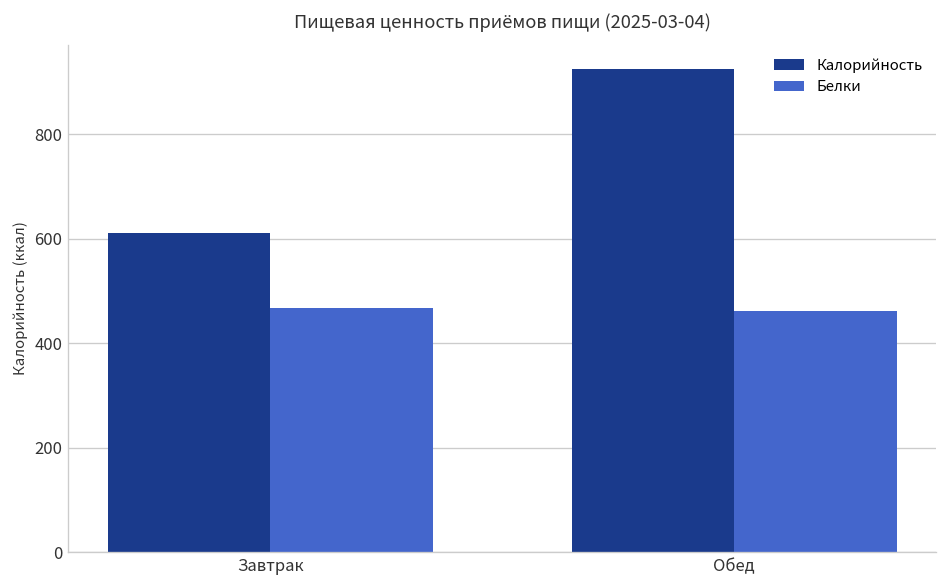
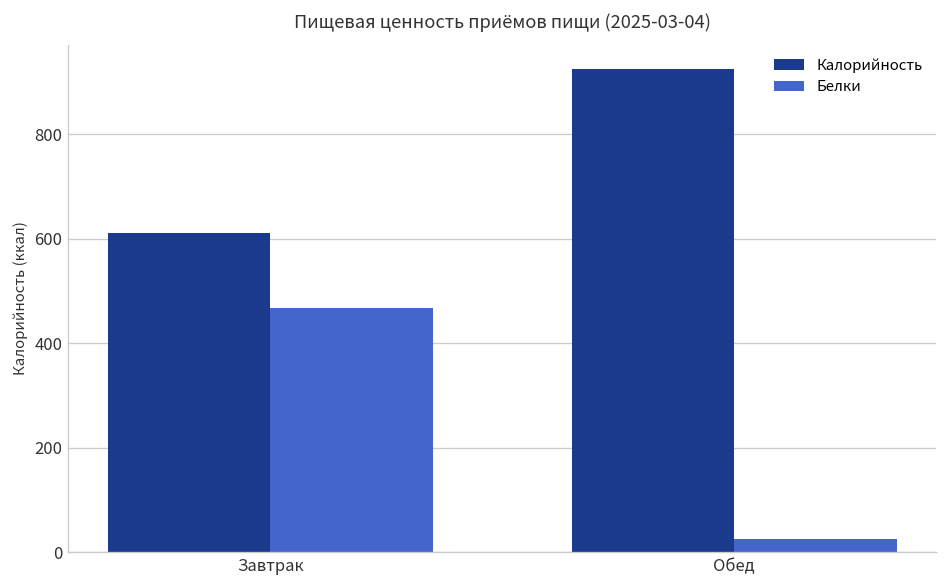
Белки, Обед: 460 -> 20
